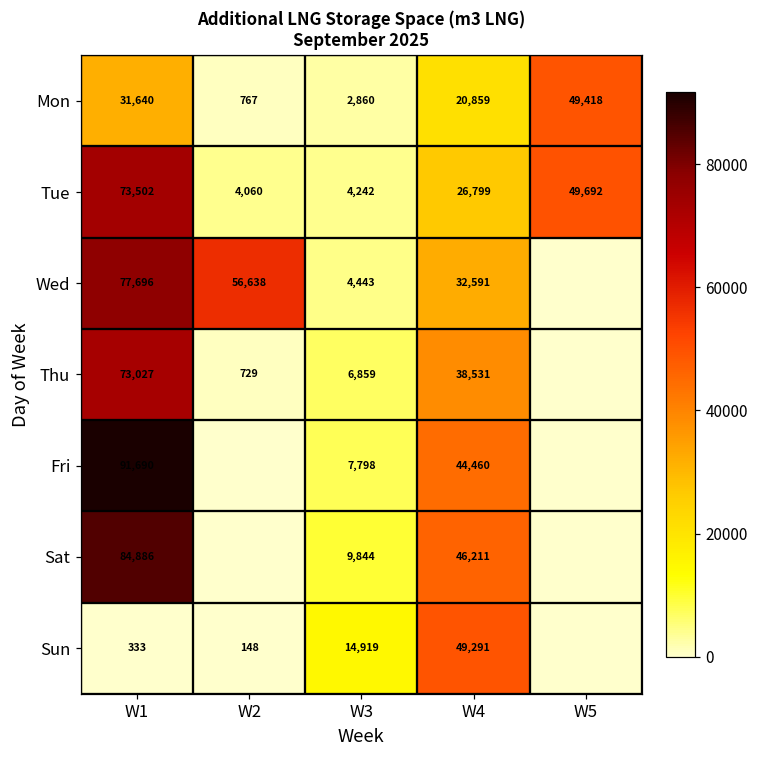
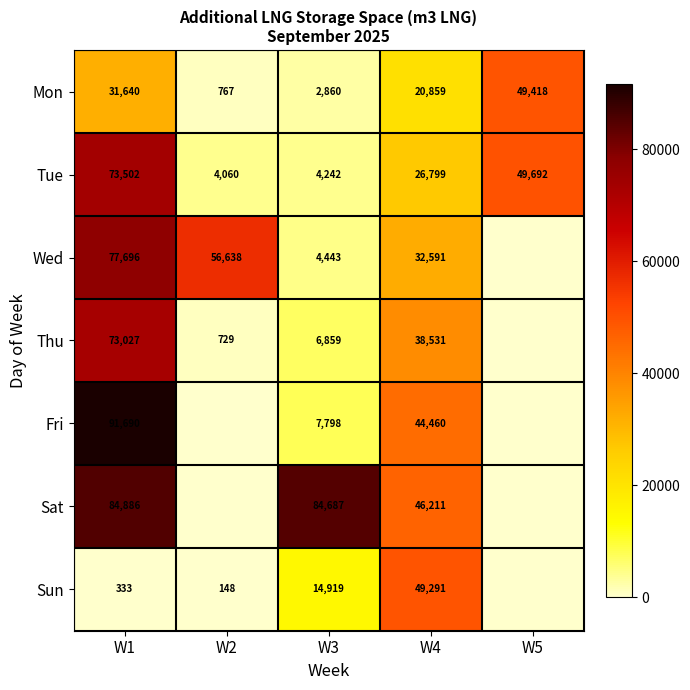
Sat, W3: 9,844 -> 84,687
